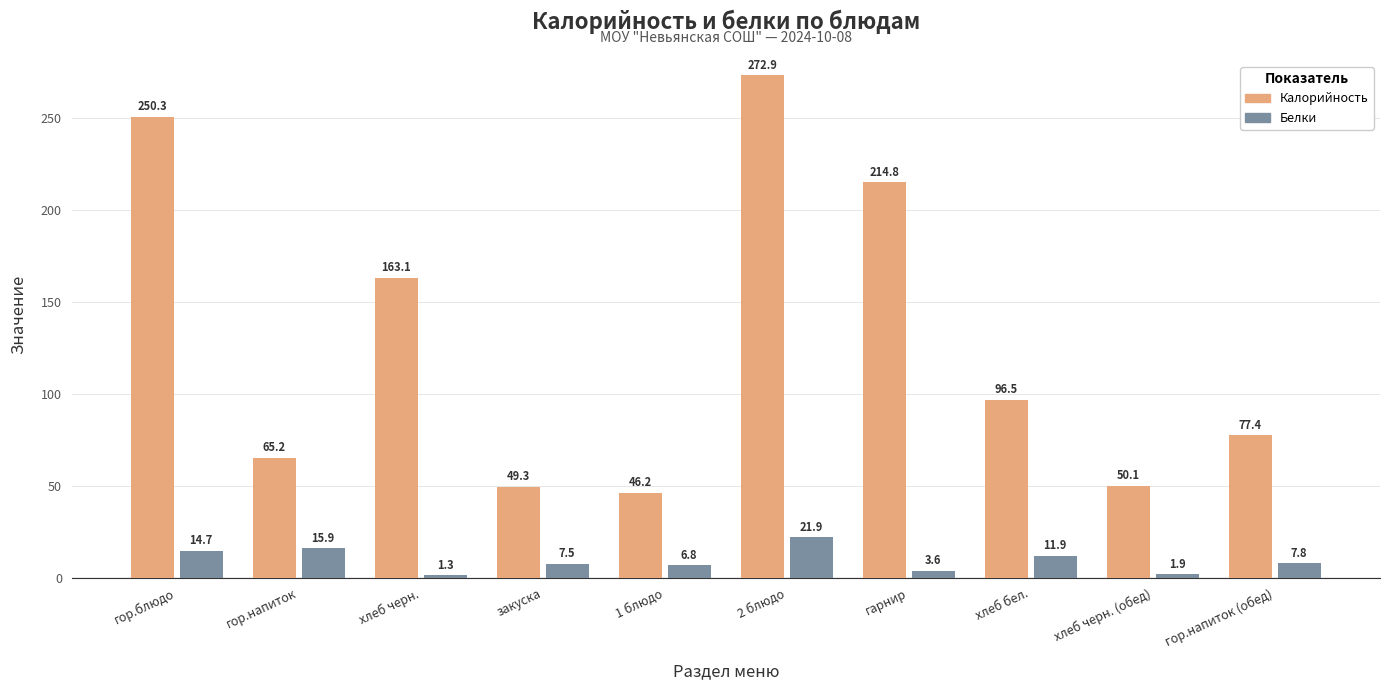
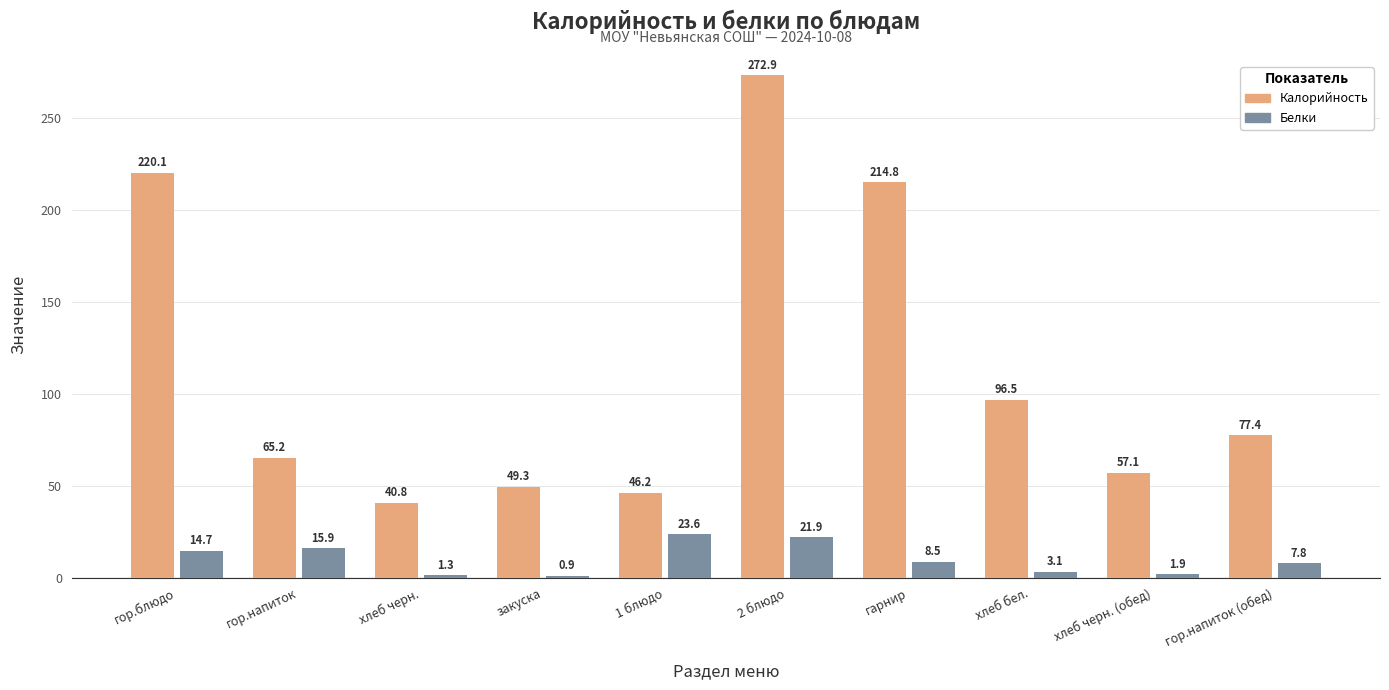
Калорийность, гор.блюдо: 250.3 -> 220.1
Калорийность, хлеб черн.: 163.1 -> 40.8
Белки, закуска: 7.5 -> 0.9
Белки, 1 блюдо: 6.8 -> 23.6
Белки, гарнир: 3.6 -> 8.5
Белки, хлеб бел.: 11.9 -> 3.1
Калорийность, хлеб черн. (обед): 50.1 -> 57.1
